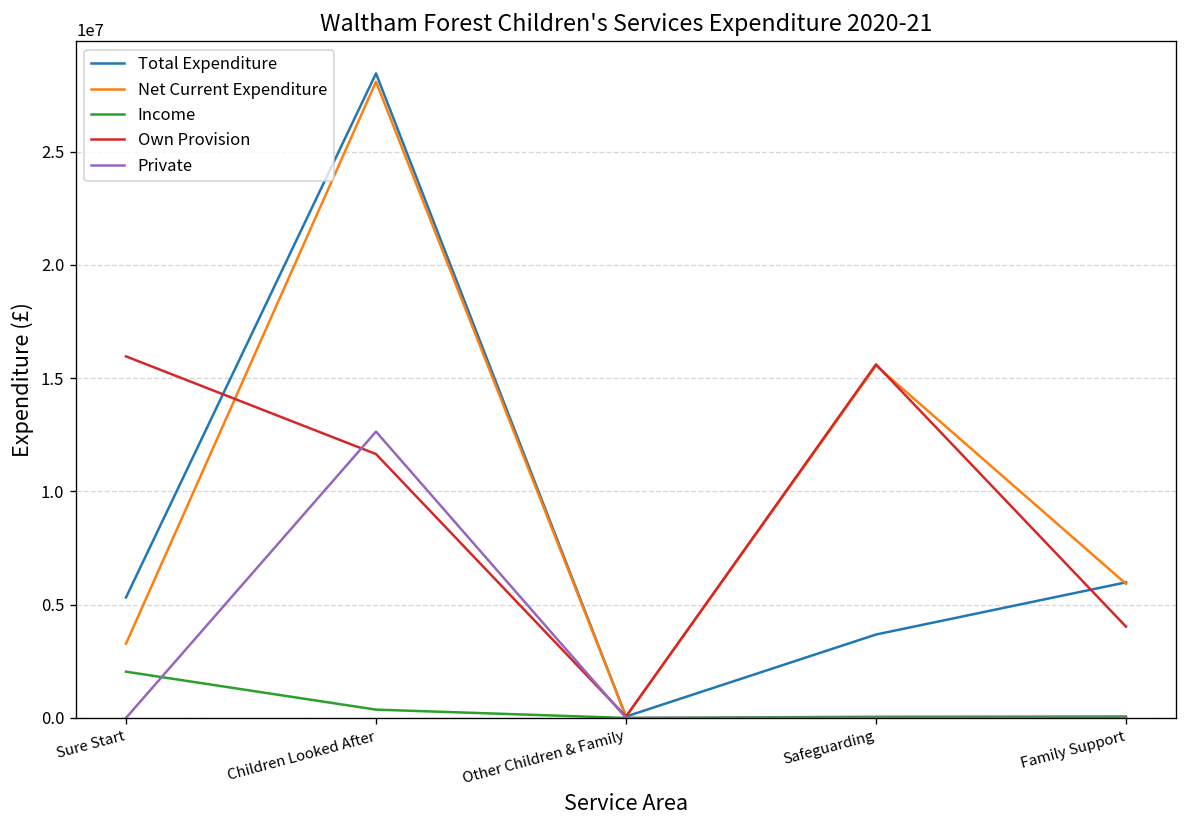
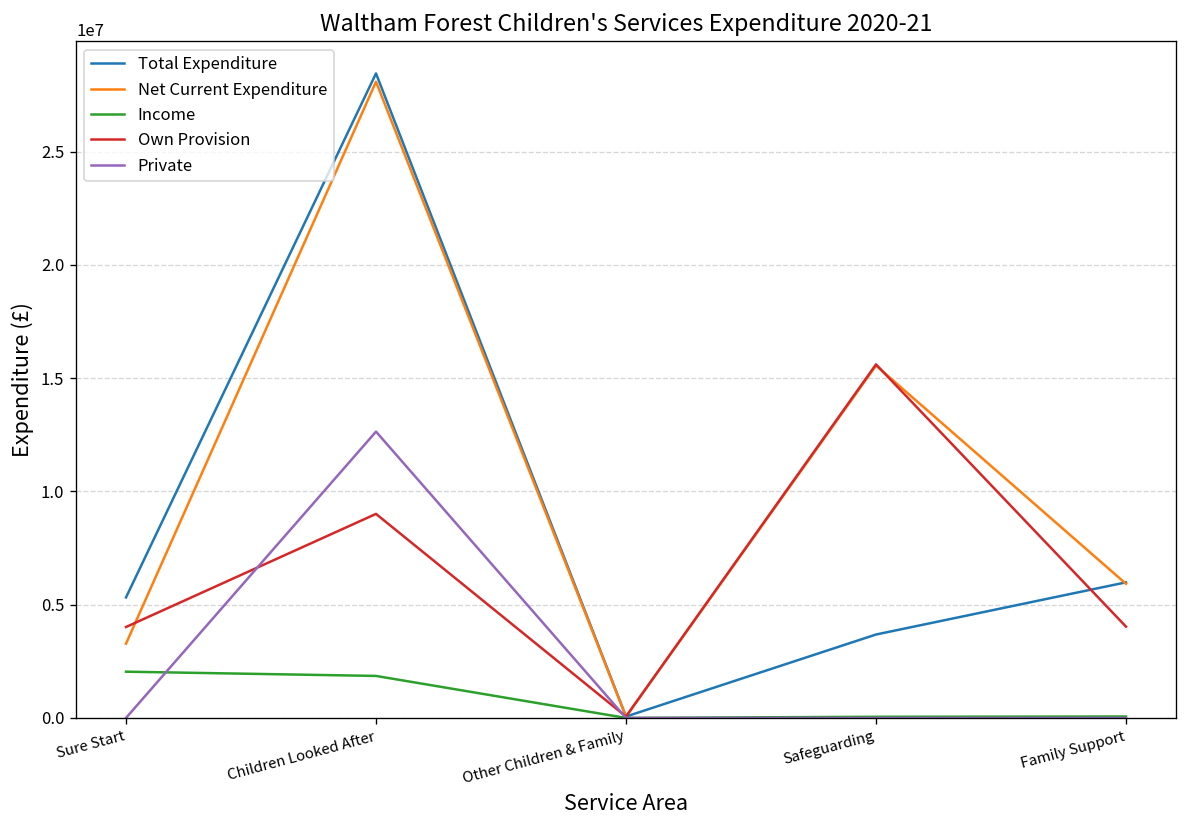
Own Provision, Sure Start: 16000000 -> 4000000
Income, Children Looked After: 400000 -> 1900000
Own Provision, Children Looked After: 11700000 -> 9000000
